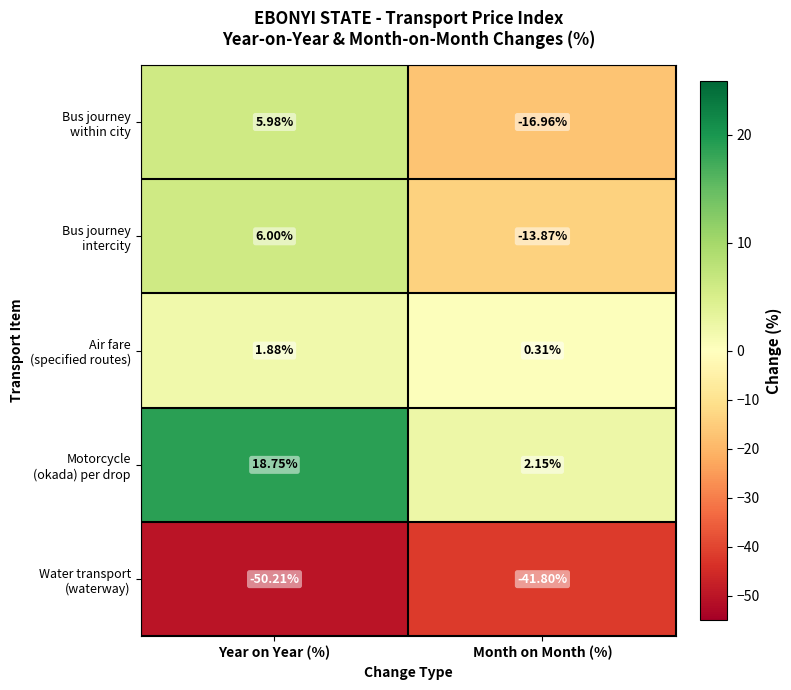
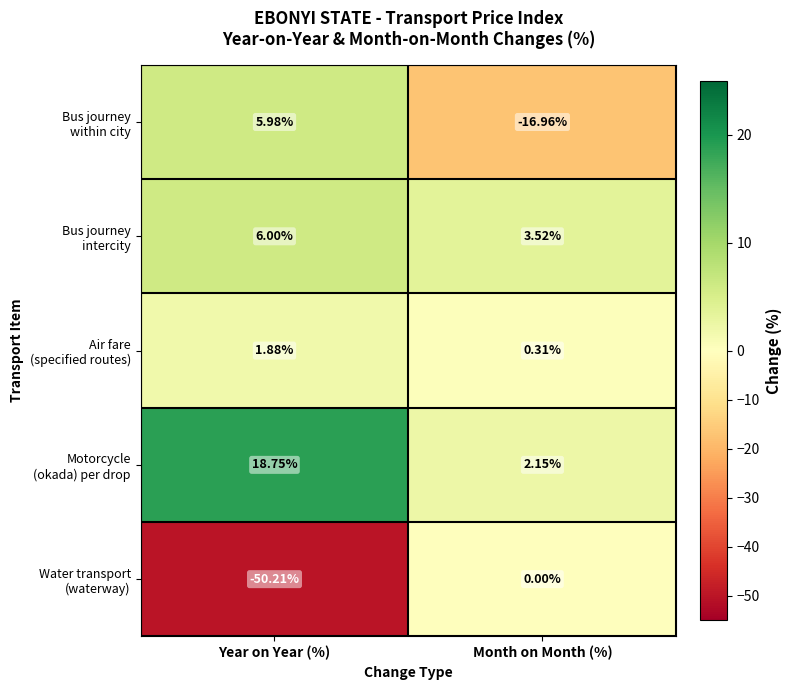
Bus journey intercity, Month on Month (%): -13.87% -> 3.52%
Water transport (waterway), Month on Month (%): -41.80% -> 0.00%
